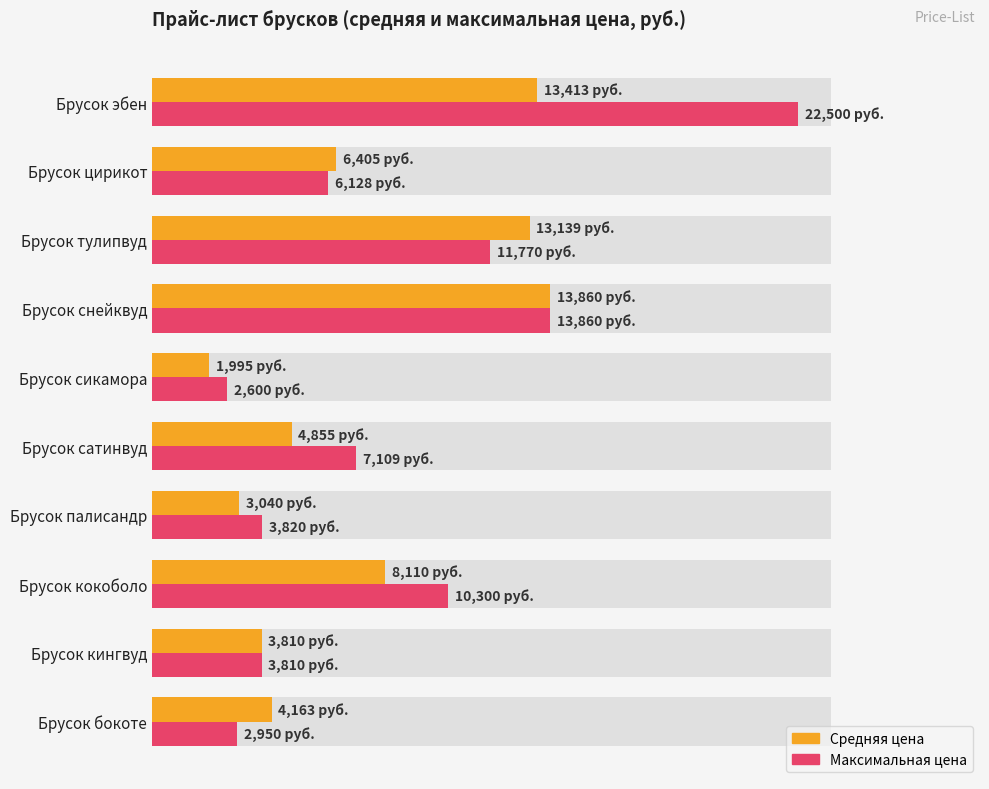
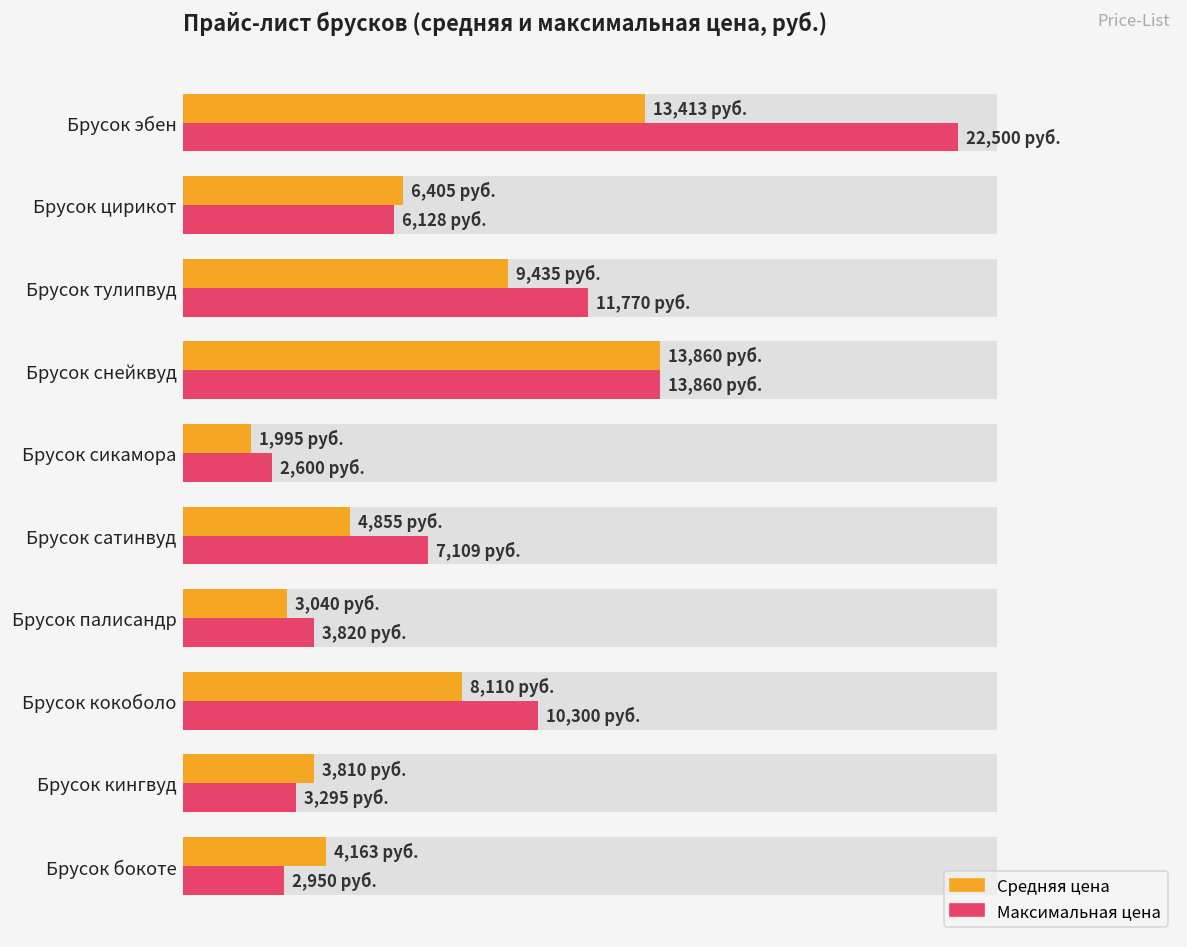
Средняя цена, Брусок тулипвуд: 13,139 -> 9,435
Максимальная цена, Брусок кингвуд: 3,810 -> 3,295
